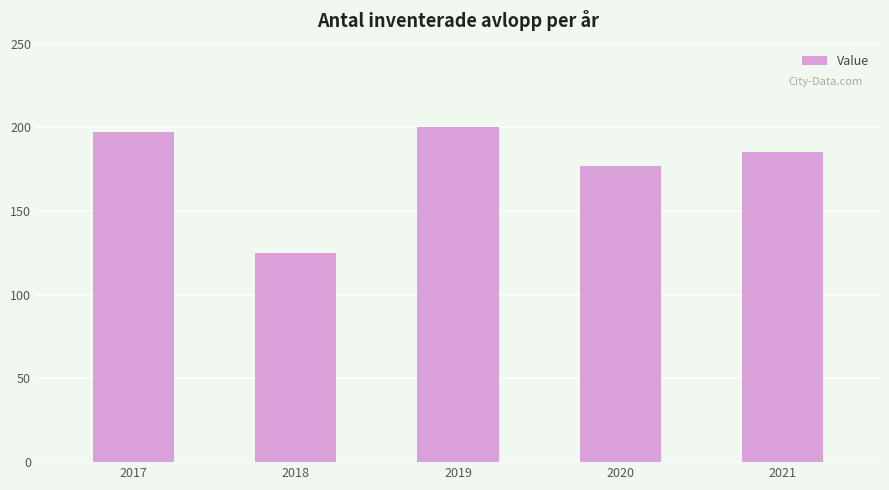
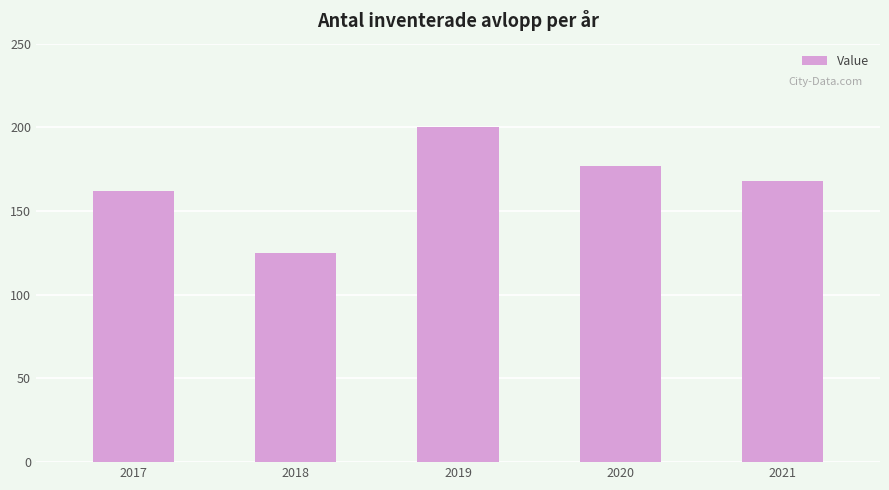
2017: 197 -> 162
2021: 185 -> 168
